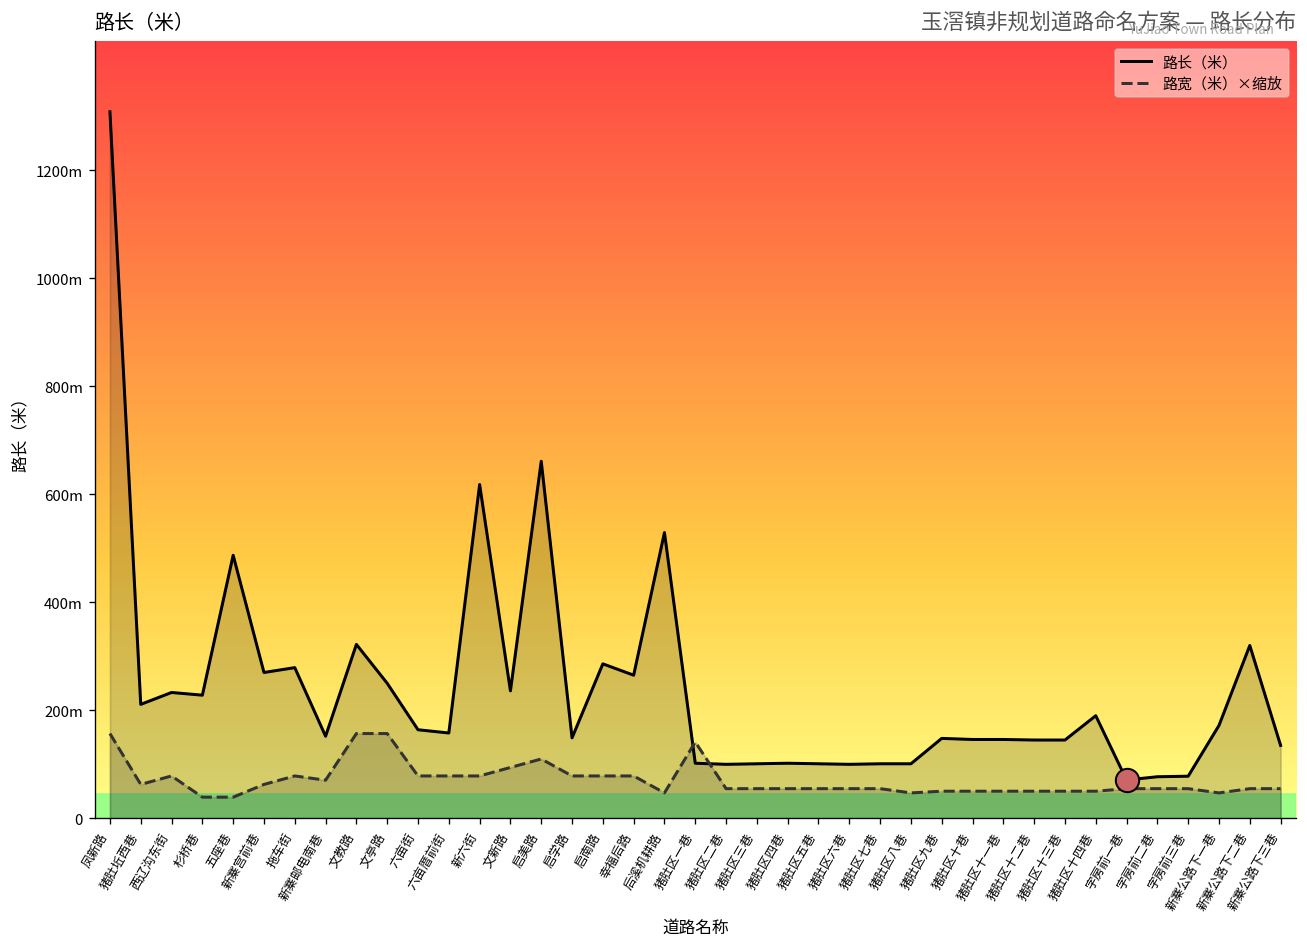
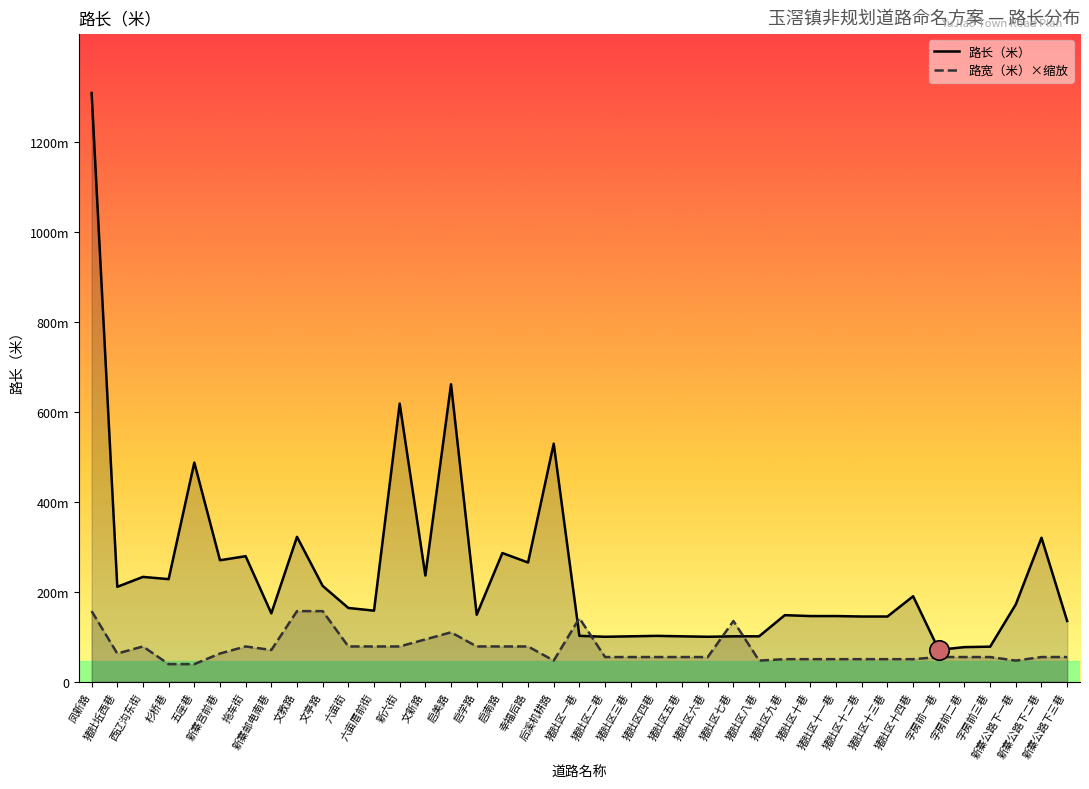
路长（米）, 文亭路: 250m -> 210m
路宽（米）×缩放, 猪肚区七巷: 50m -> 130m
